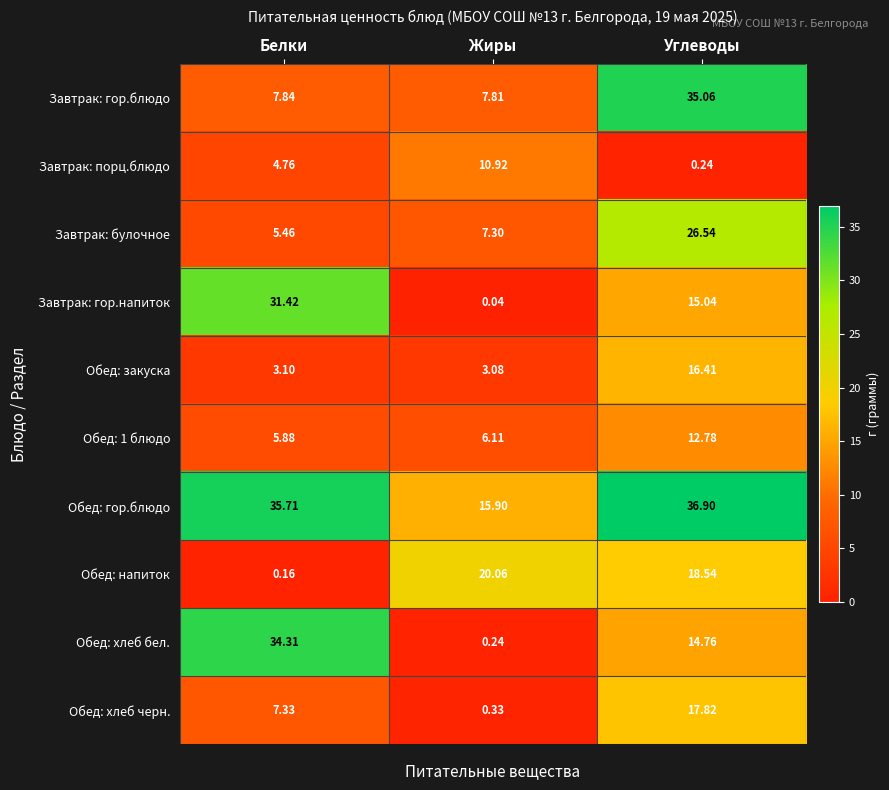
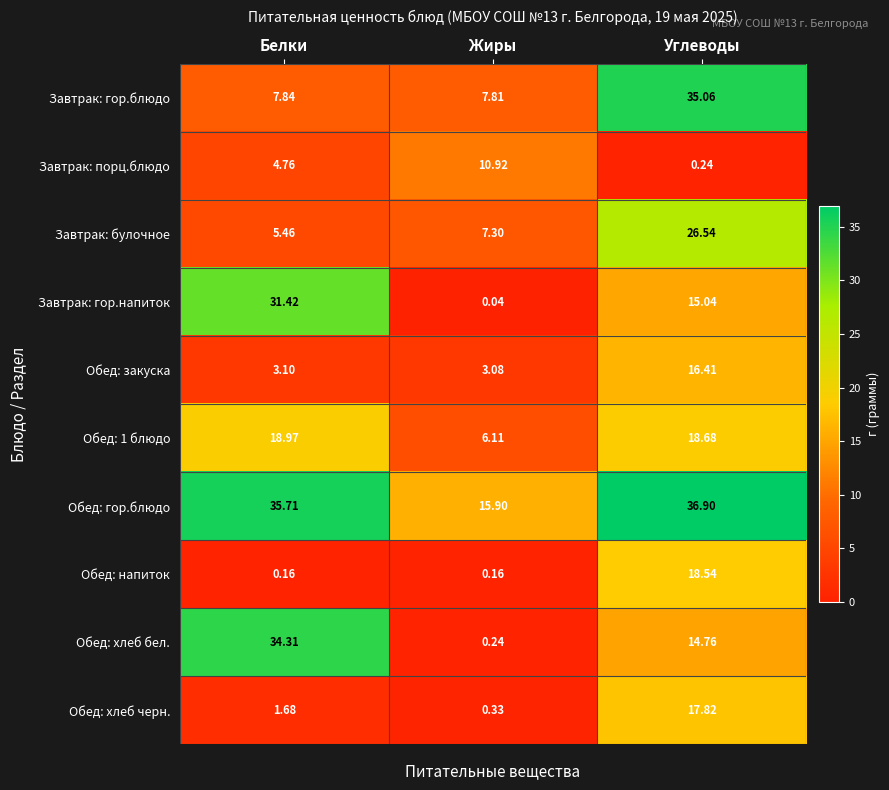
Обед: 1 блюдо, Белки: 5.88 -> 18.97
Обед: 1 блюдо, Углеводы: 12.78 -> 18.68
Обед: напиток, Жиры: 20.06 -> 0.16
Обед: хлеб черн., Белки: 7.33 -> 1.68
